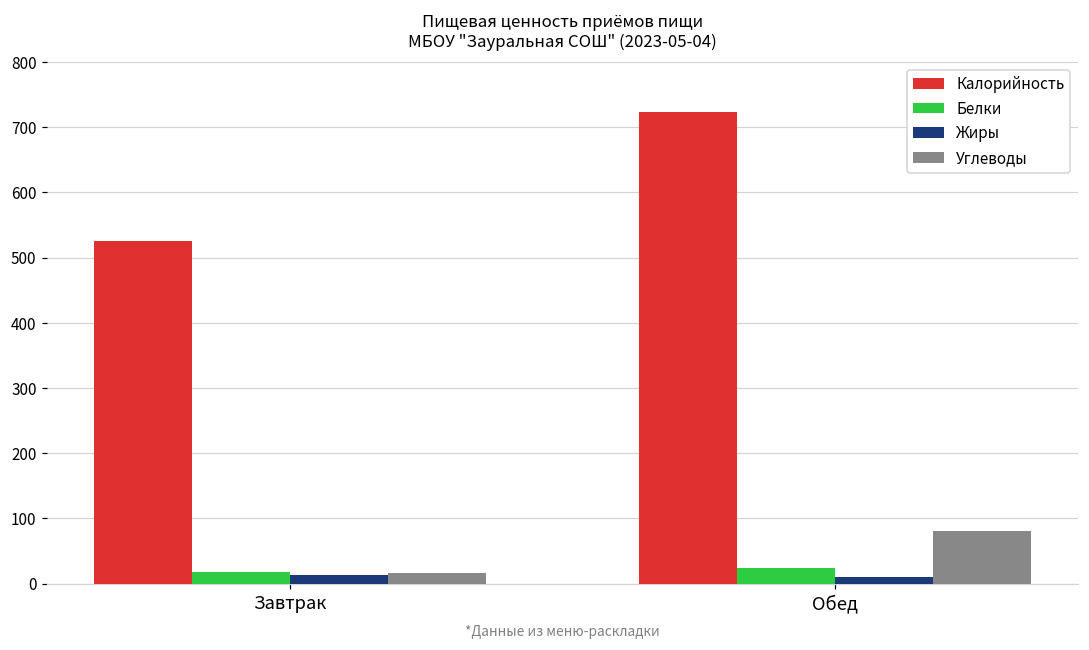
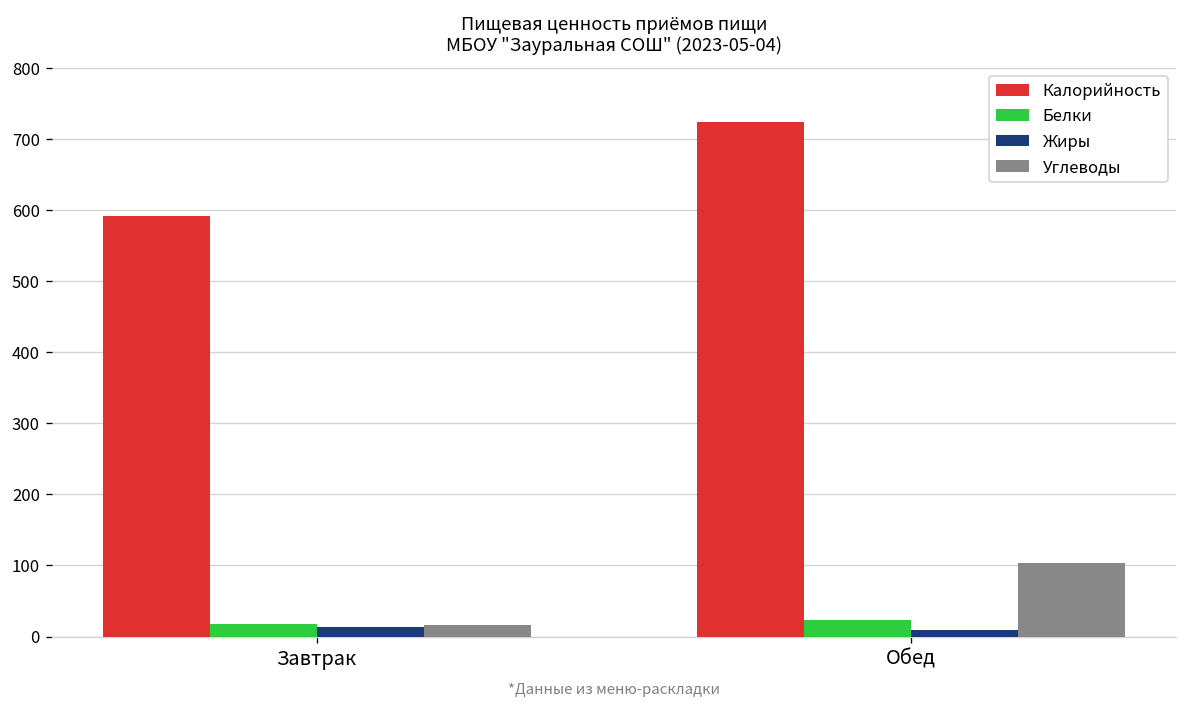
Калорийность, Завтрак: 530 -> 590
Углеводы, Обед: 80 -> 100
